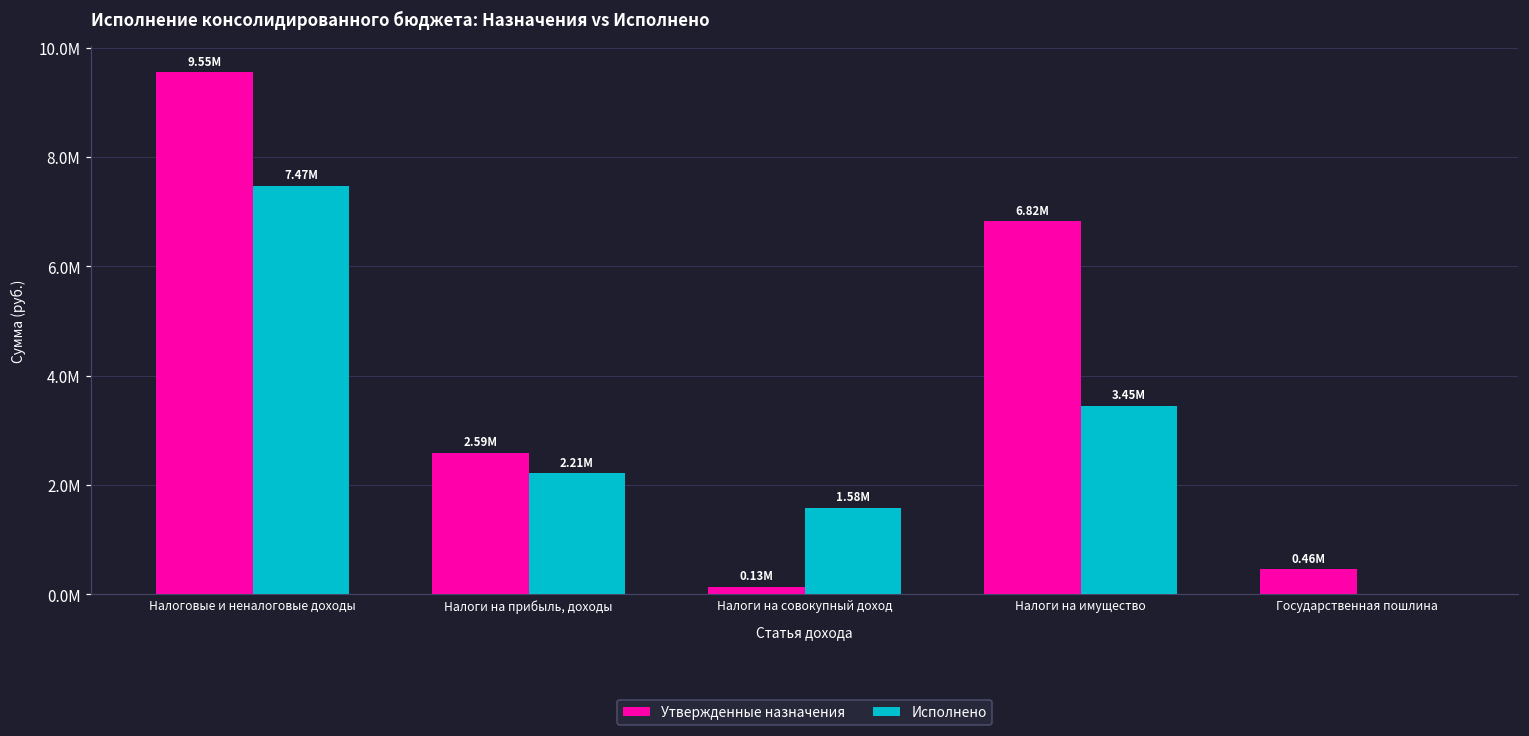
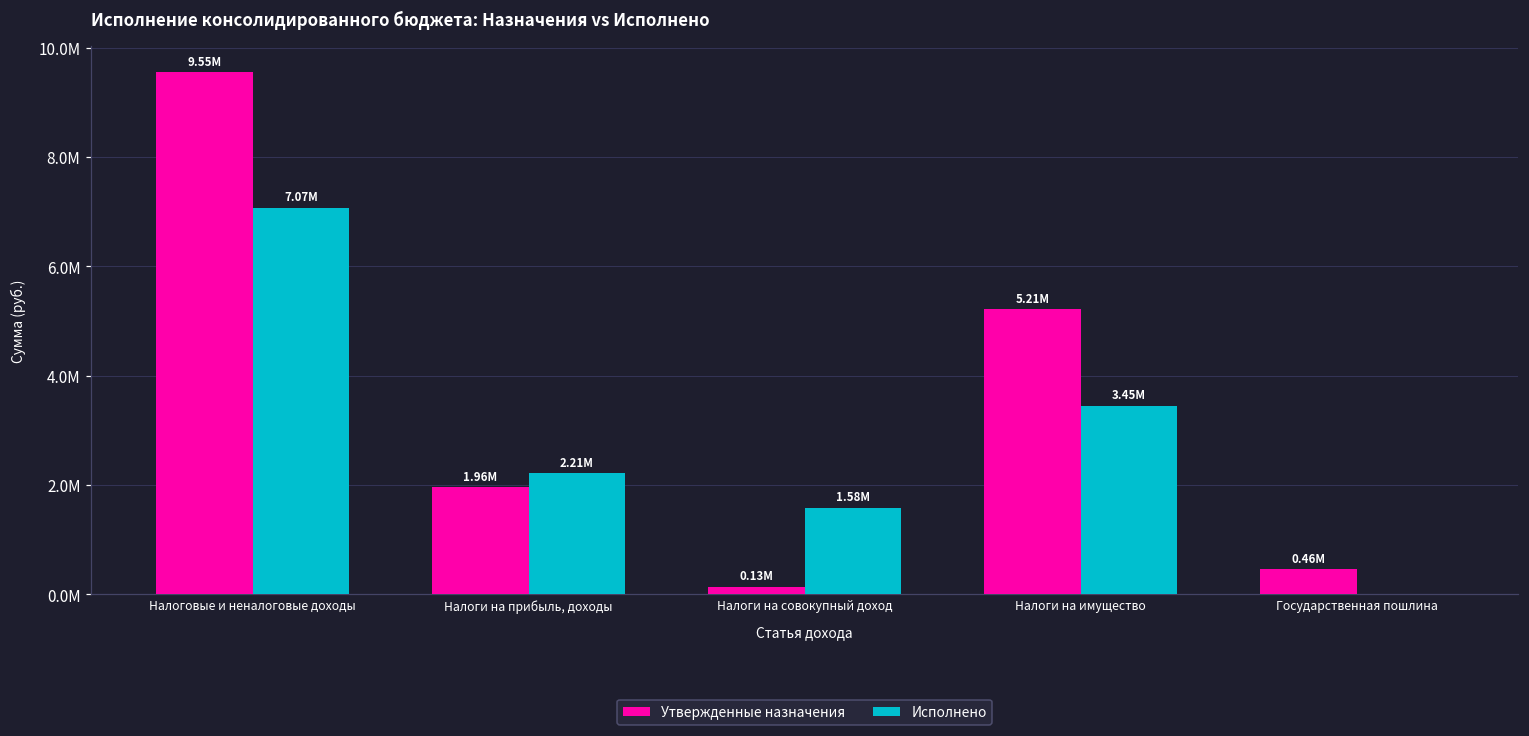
Исполнено, Налоговые и неналоговые доходы: 7.47M -> 7.07M
Утвержденные назначения, Налоги на прибыль, доходы: 2.59M -> 1.96M
Утвержденные назначения, Налоги на имущество: 6.82M -> 5.21M
